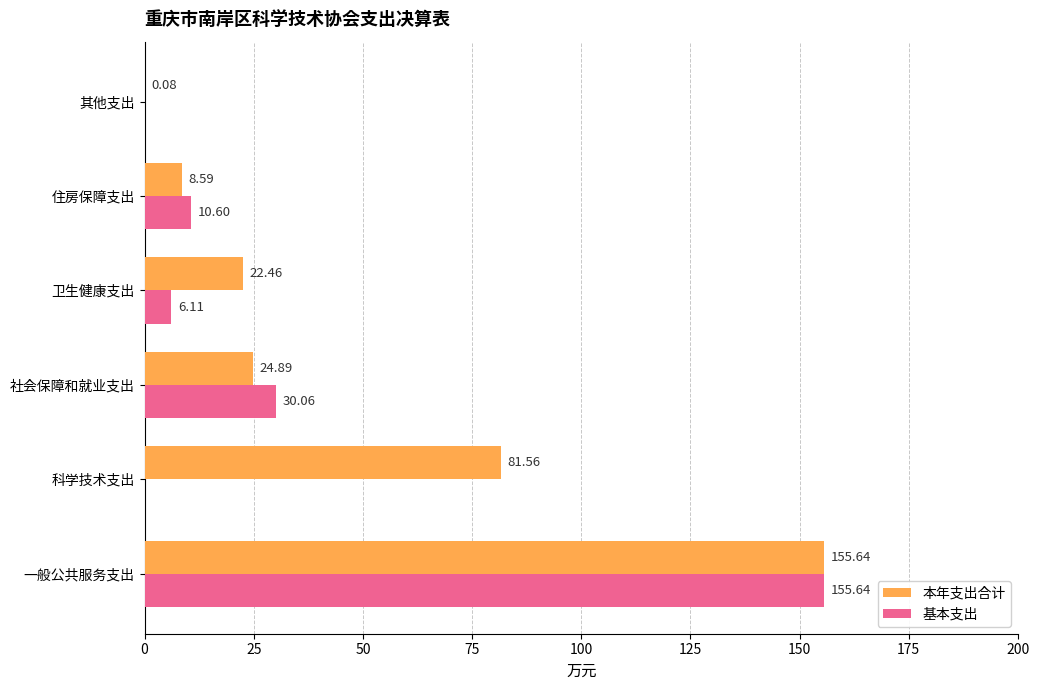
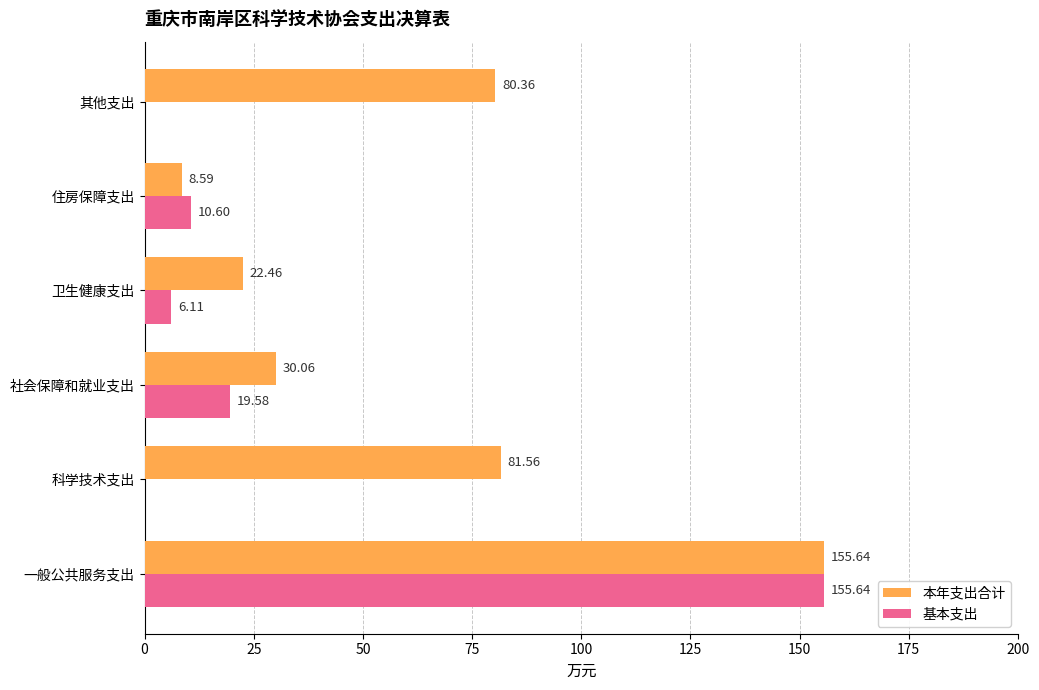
本年支出合计, 其他支出: 0.08 -> 80.36
本年支出合计, 社会保障和就业支出: 24.89 -> 30.06
基本支出, 社会保障和就业支出: 30.06 -> 19.58
